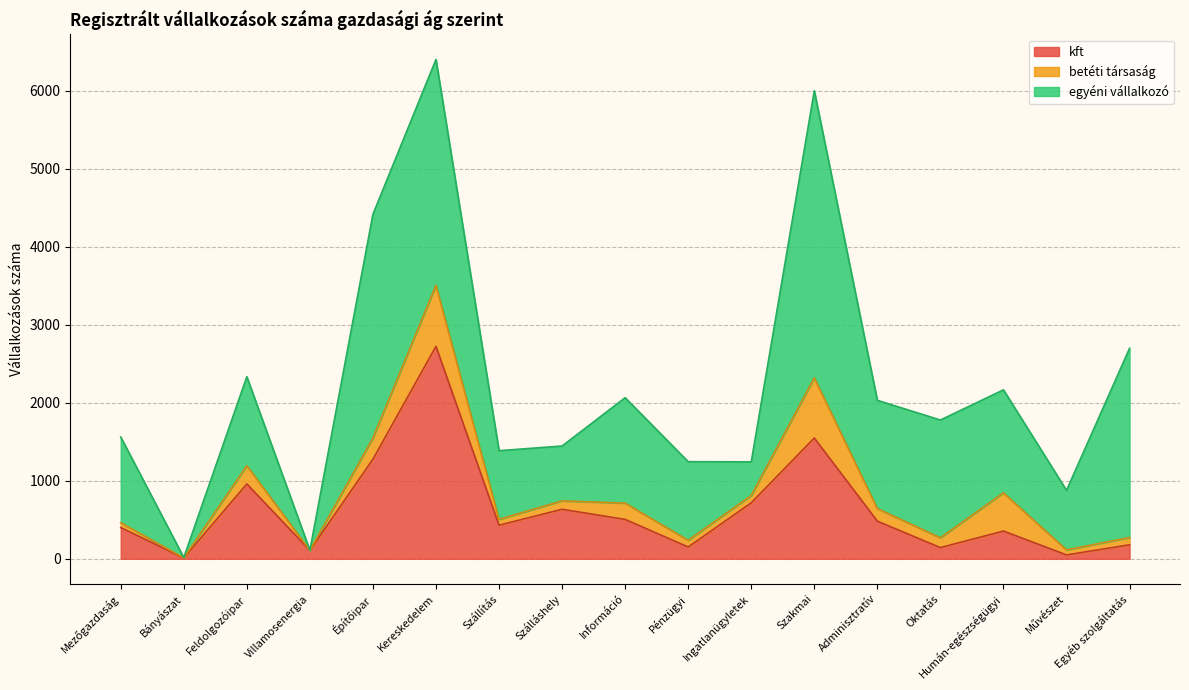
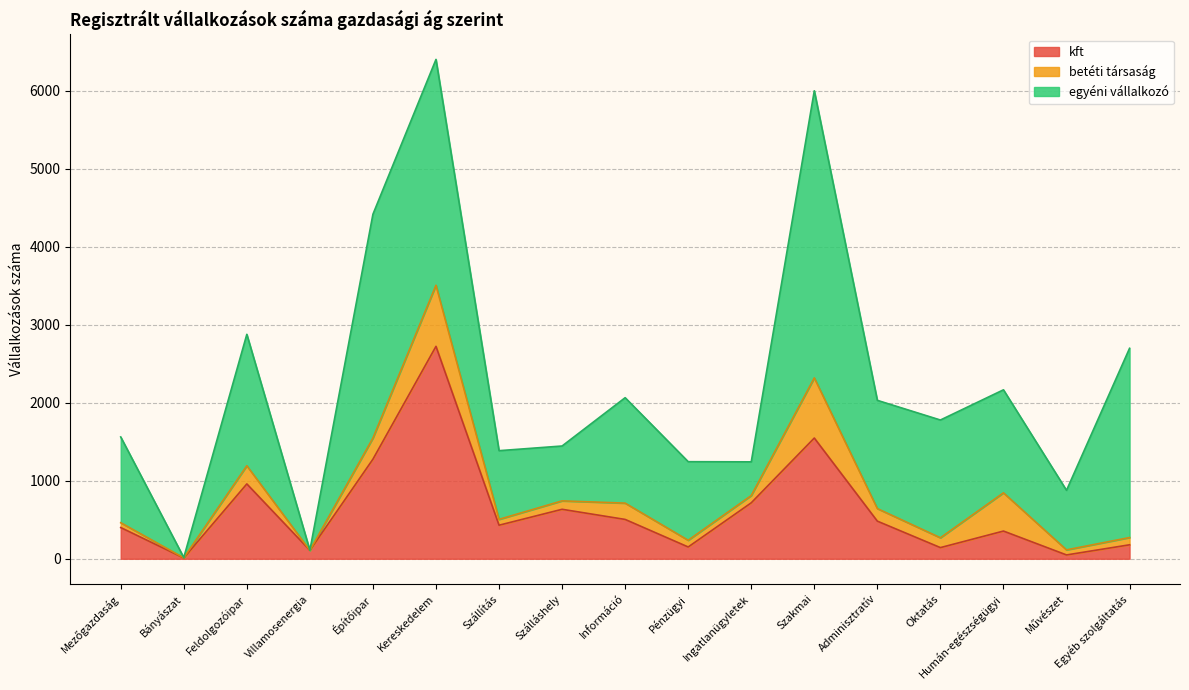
egyéni vállalkozó, Feldolgozóipar: 1100 -> 1700
